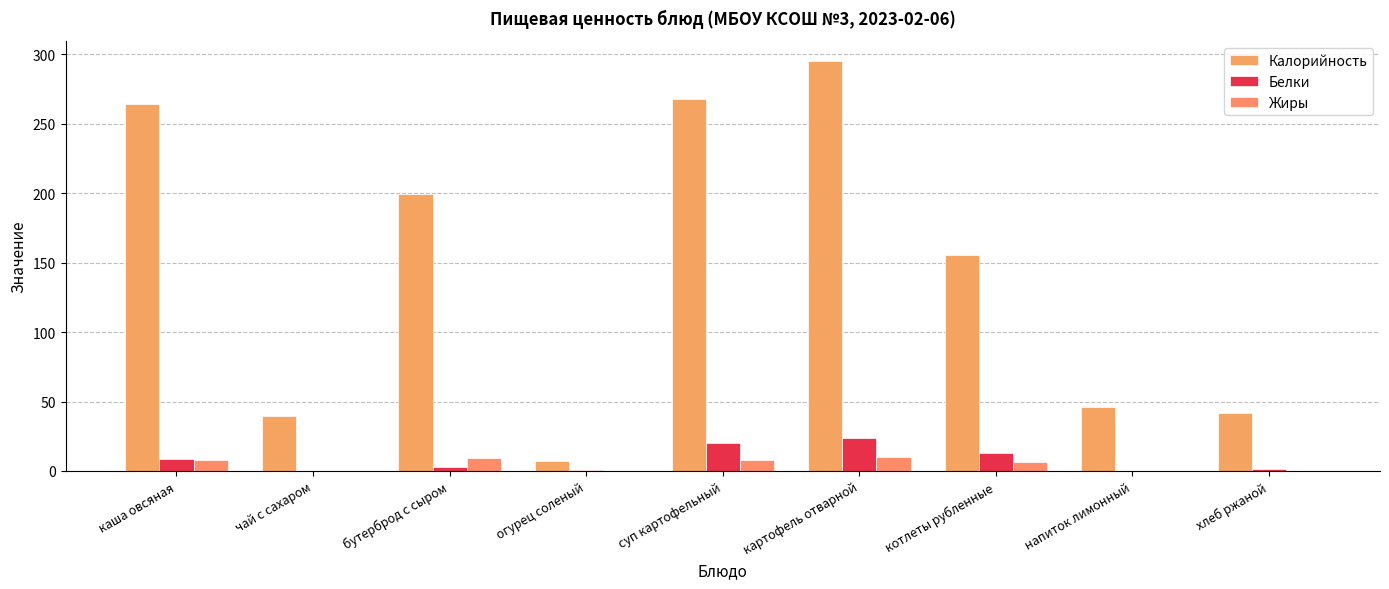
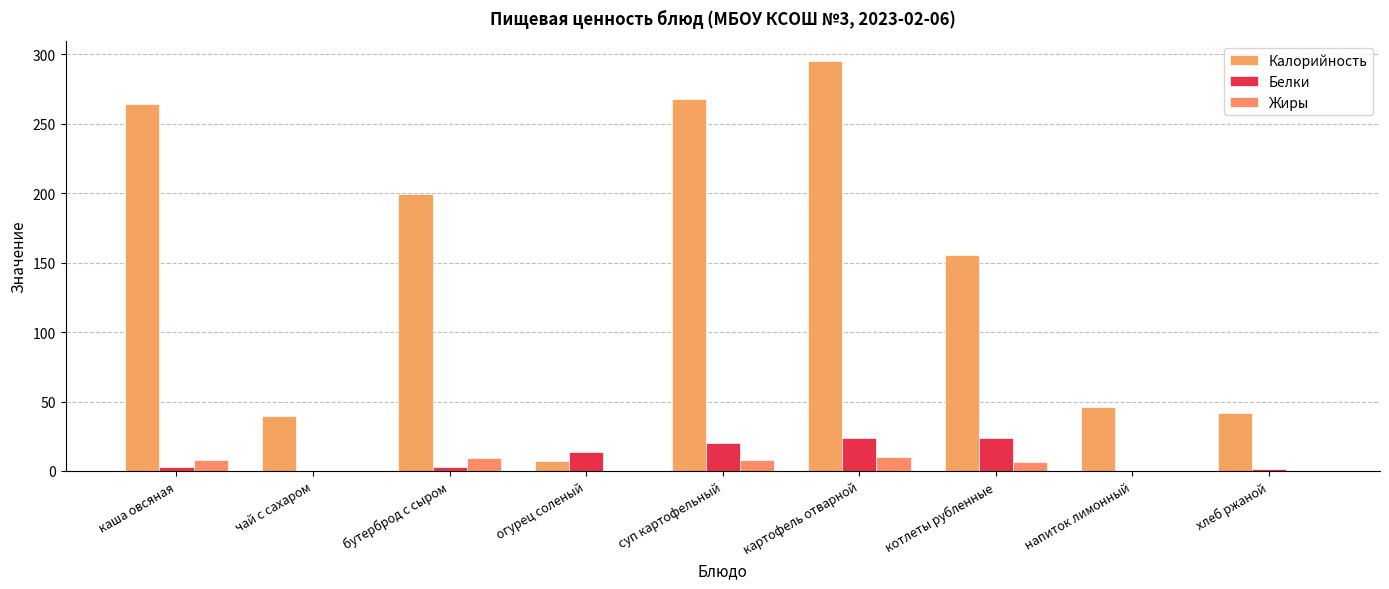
Белки, каша овсяная: 9 -> 3
Белки, огурец соленый: 1 -> 14
Белки, котлеты рубленные: 13 -> 24
